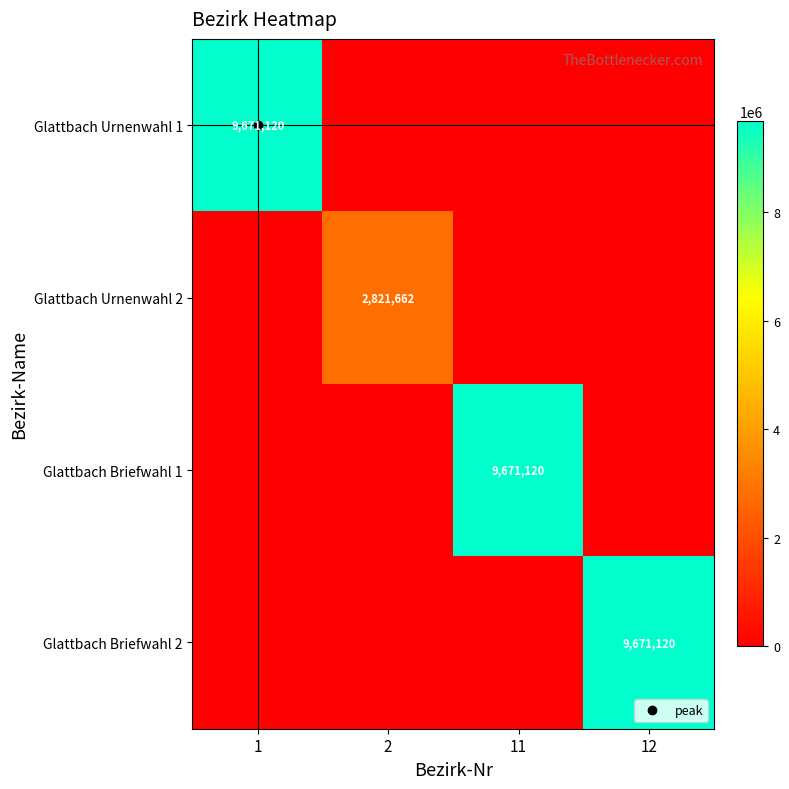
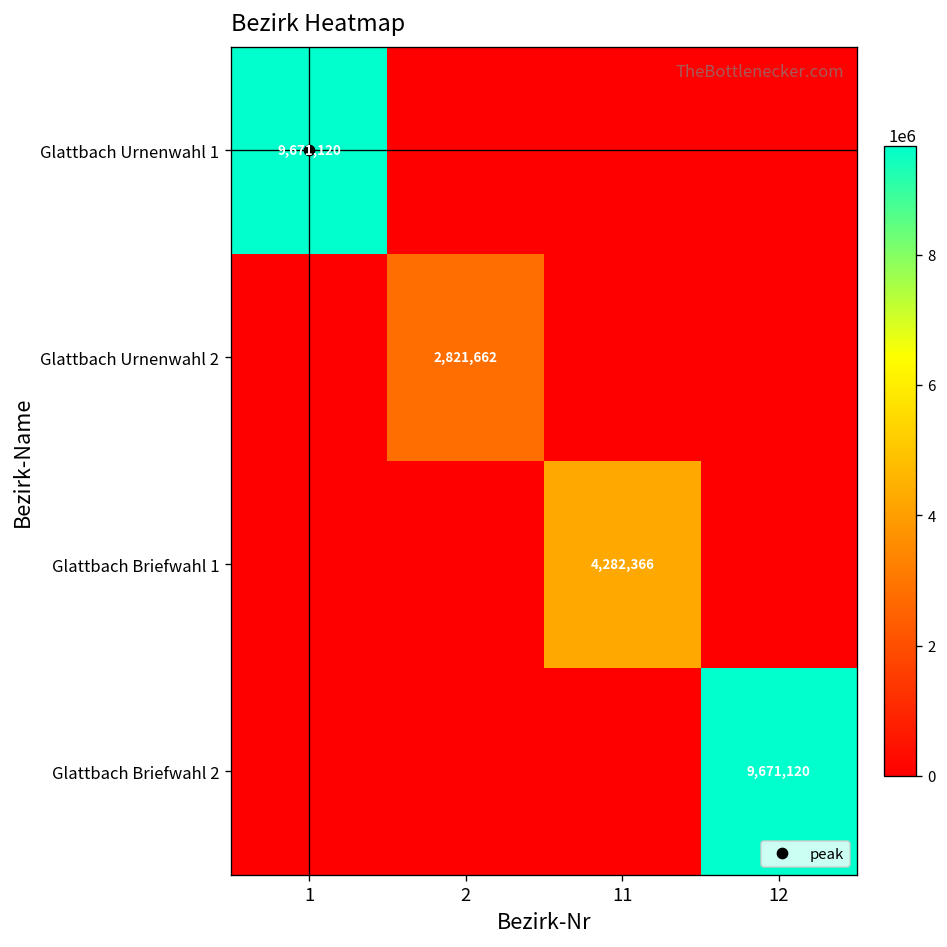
Glattbach Briefwahl 1, 11: 9,671,120 -> 4,282,366
